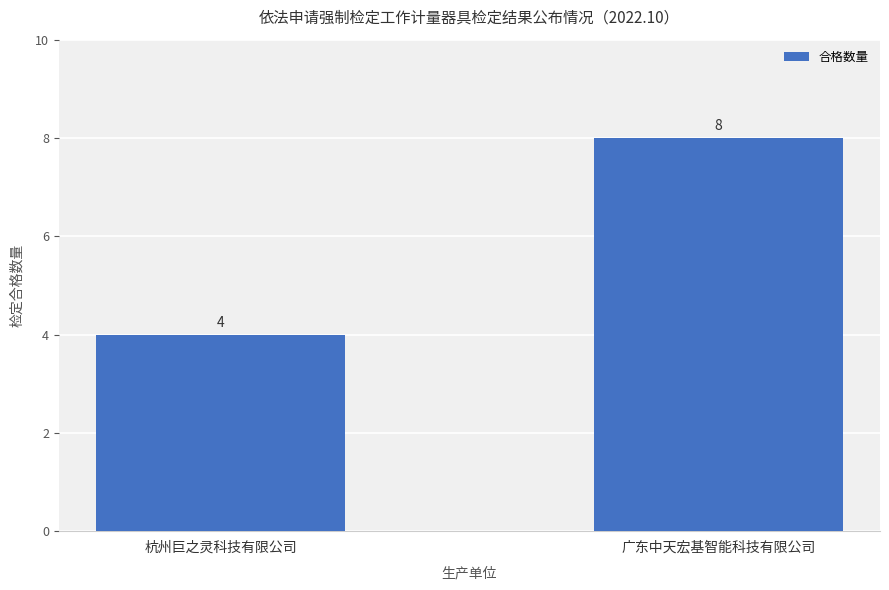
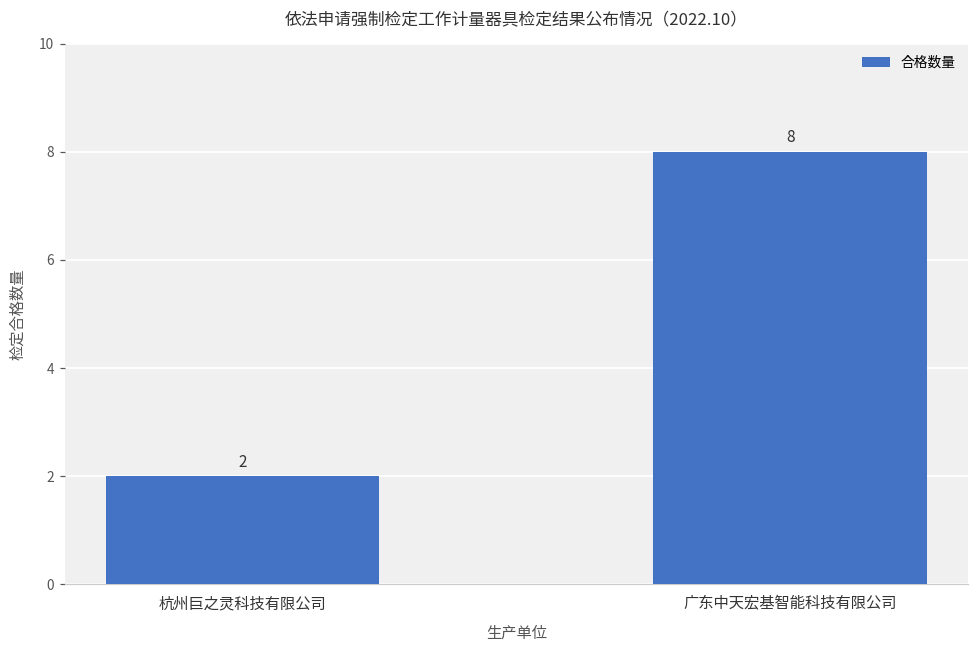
杭州巨之灵科技有限公司: 4 -> 2
